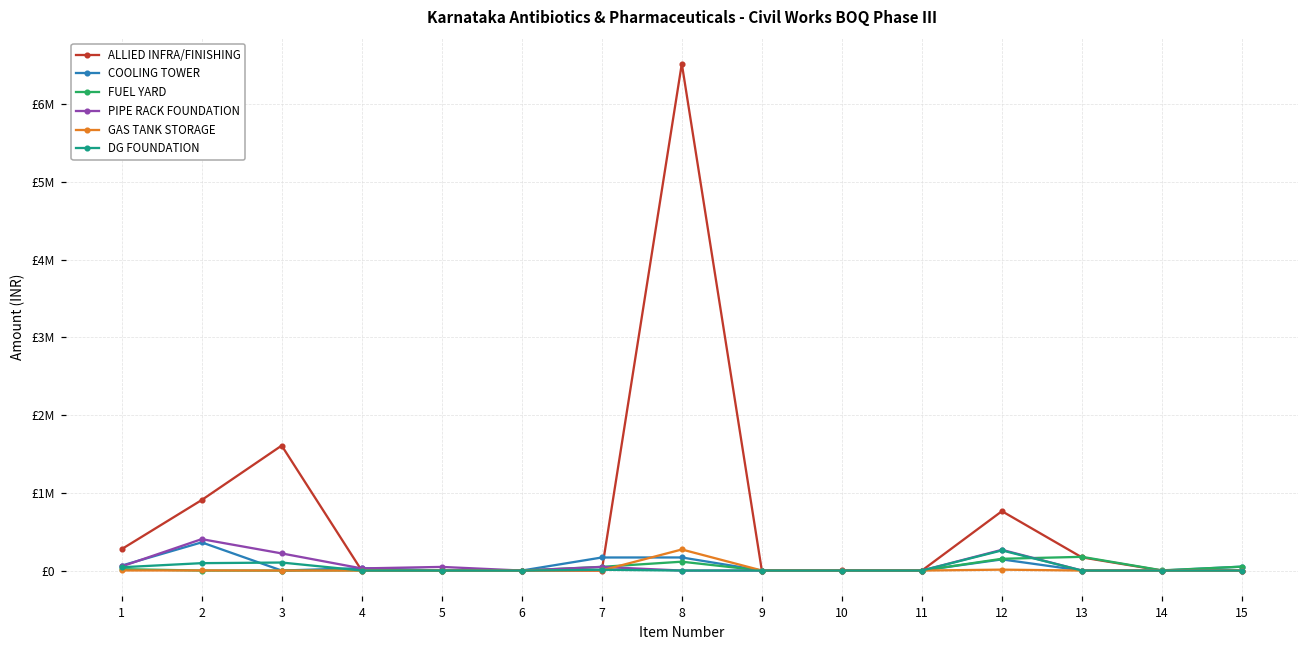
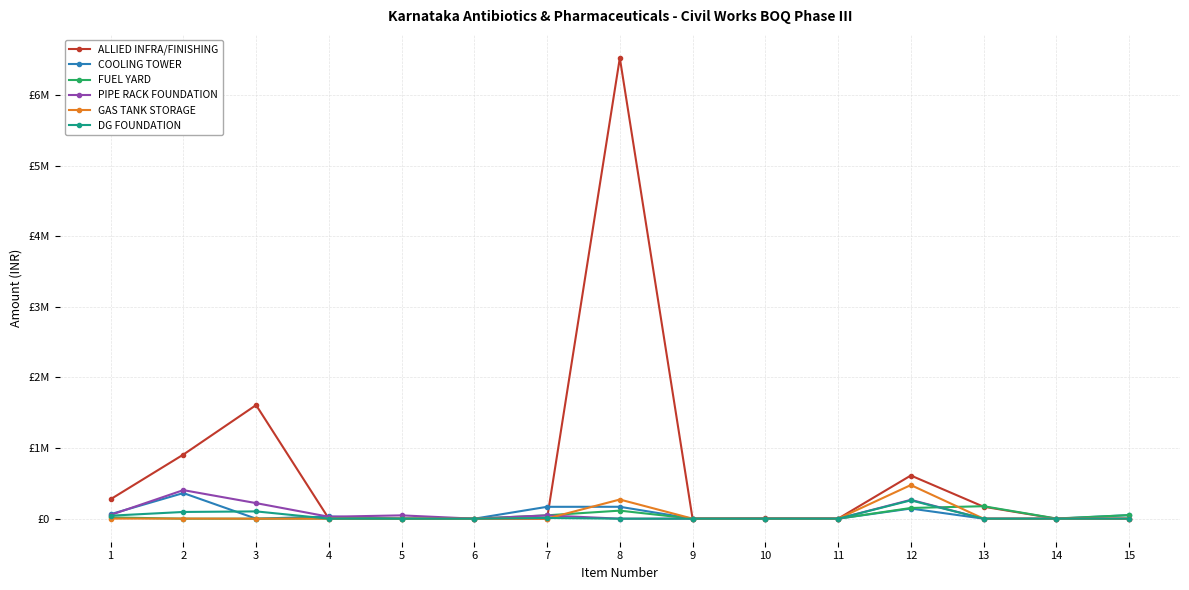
ALLIED INFRA/FINISHING, 12: £800000 -> £600000
GAS TANK STORAGE, 12: £0 -> £500000
